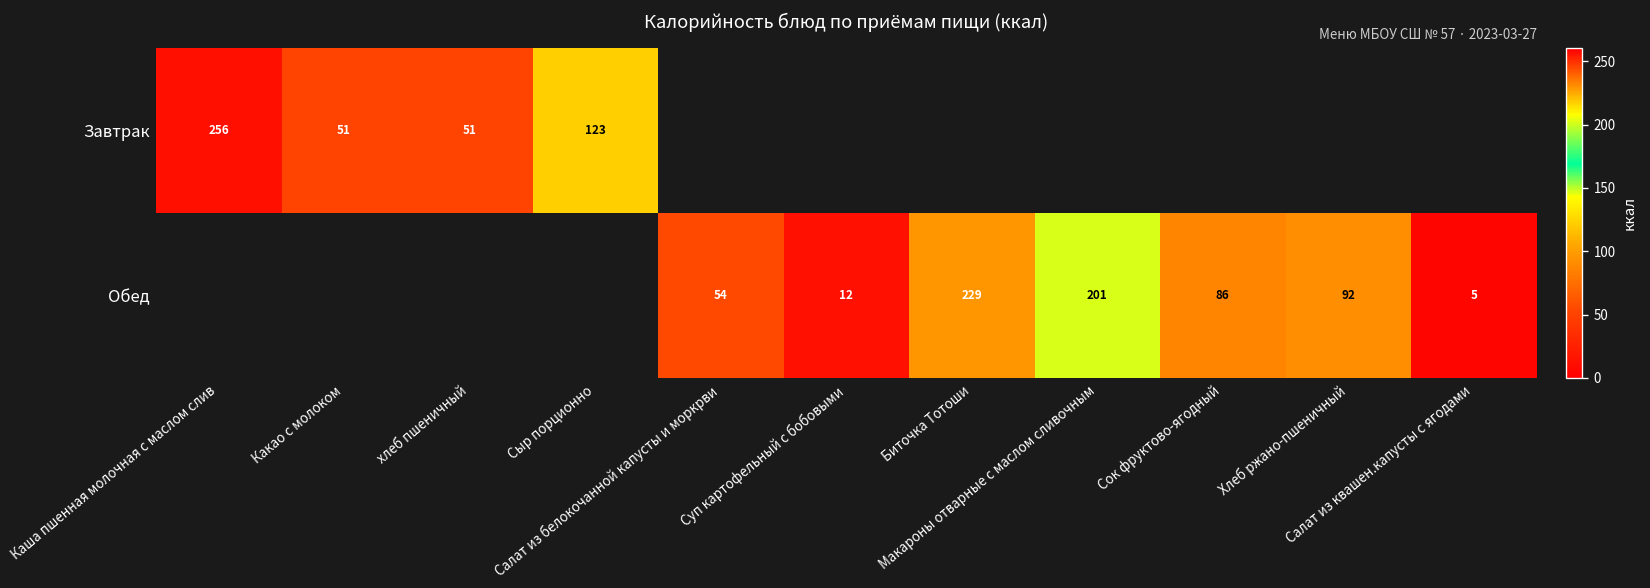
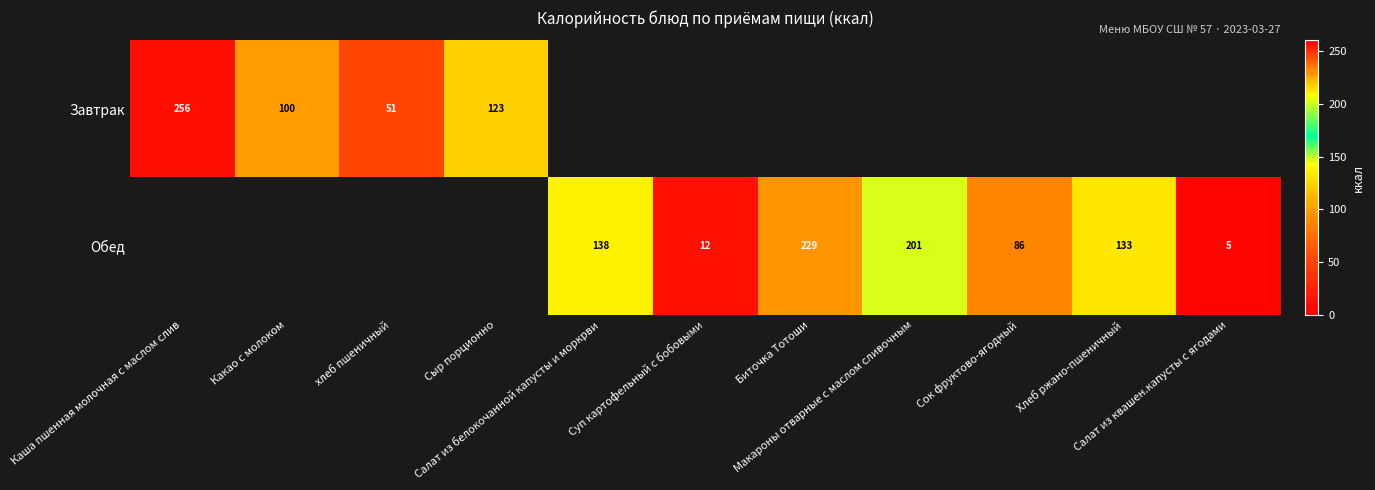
Завтрак, Какао с молоком: 51 -> 100
Обед, Салат из белокочанной капусты и моркрви: 54 -> 138
Обед, Хлеб ржано-пшеничный: 92 -> 133
